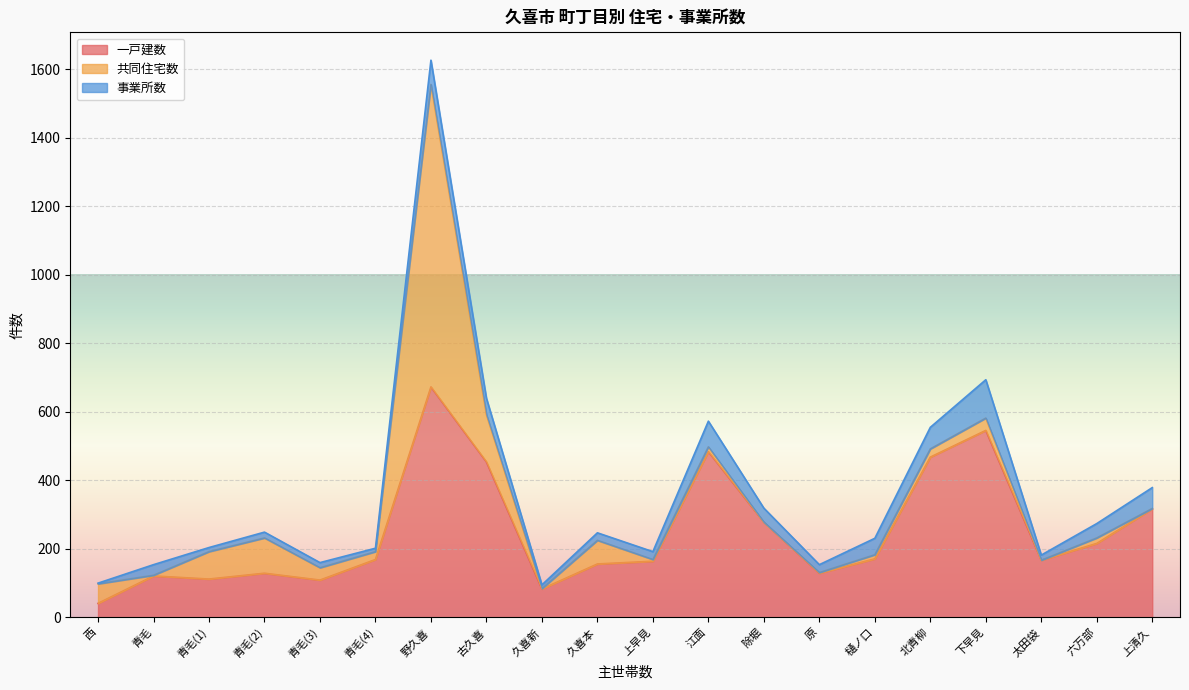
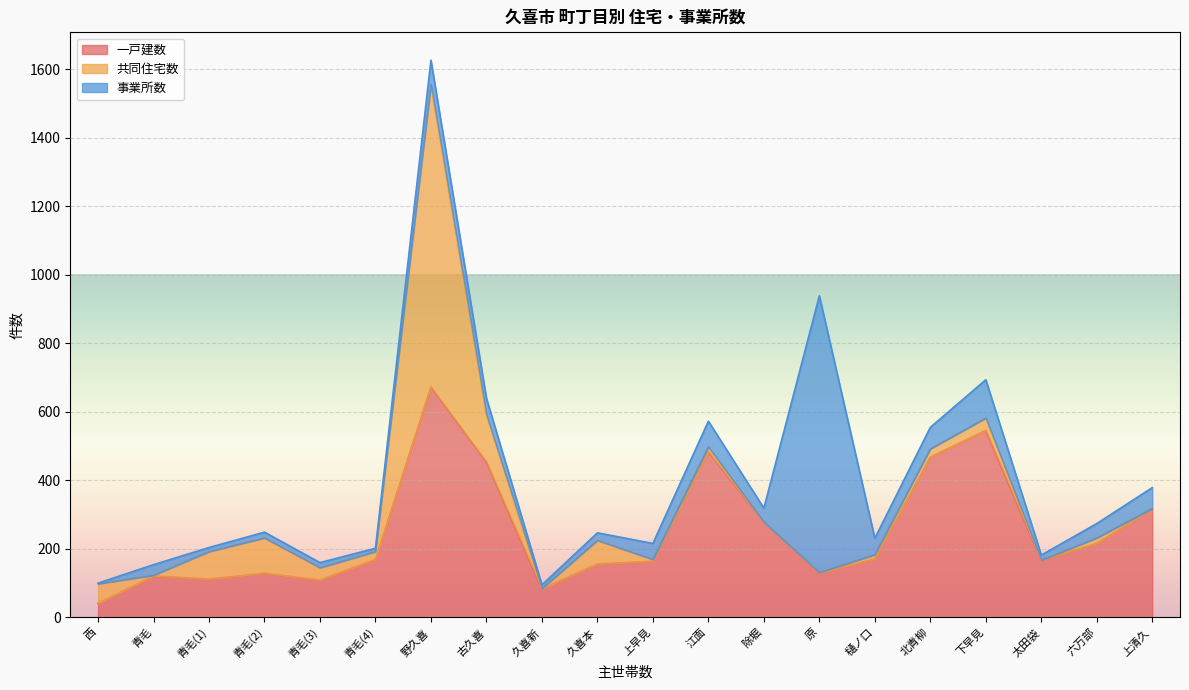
事業所数, 上早見: 20 -> 50
事業所数, 原: 20 -> 810
